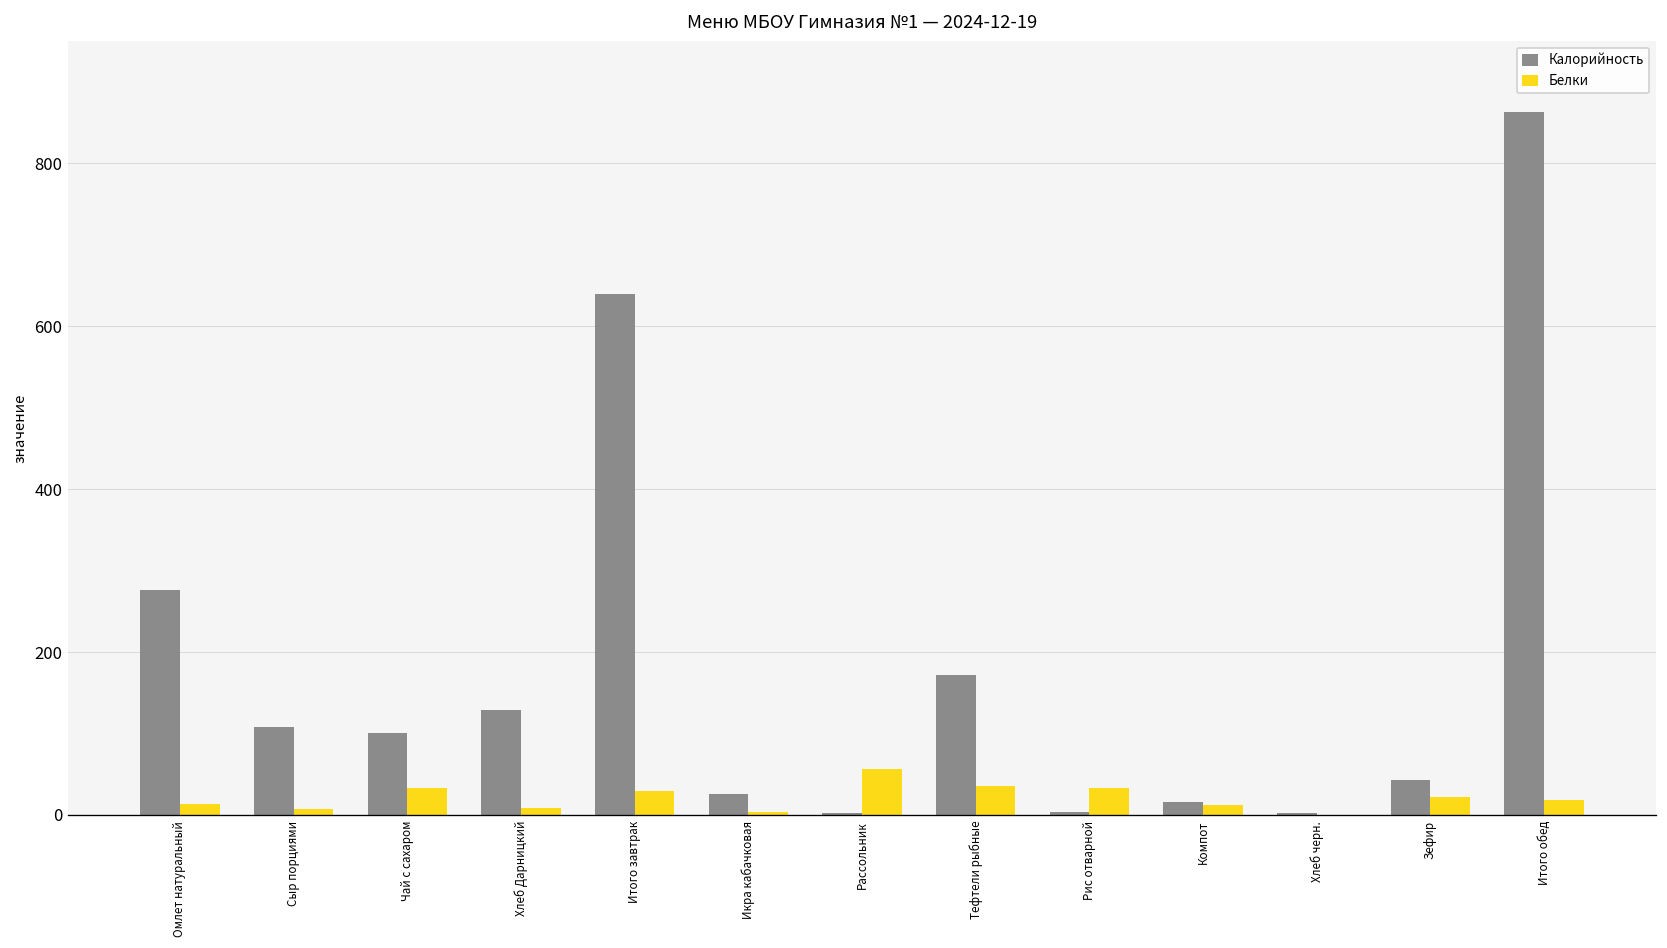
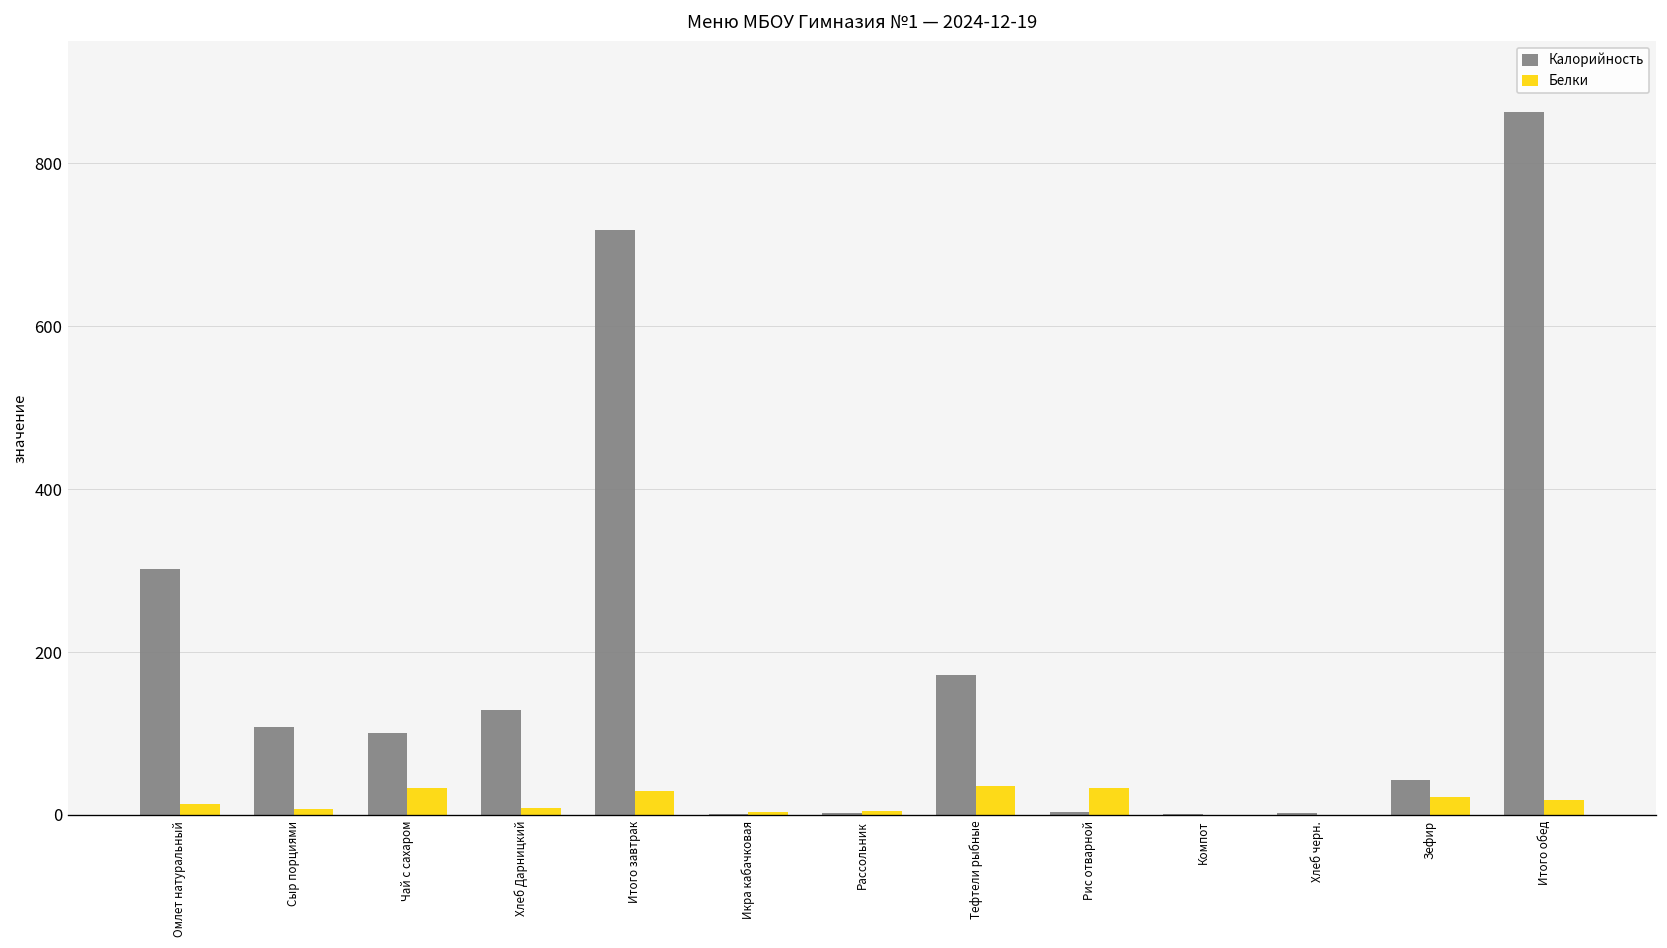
Калорийность, Омлет натуральный: 280 -> 300
Калорийность, Итого завтрак: 640 -> 720
Калорийность, Икра кабачковая: 30 -> 0
Белки, Рассольник: 60 -> 10
Калорийность, Компот: 20 -> 0
Белки, Компот: 10 -> 0
